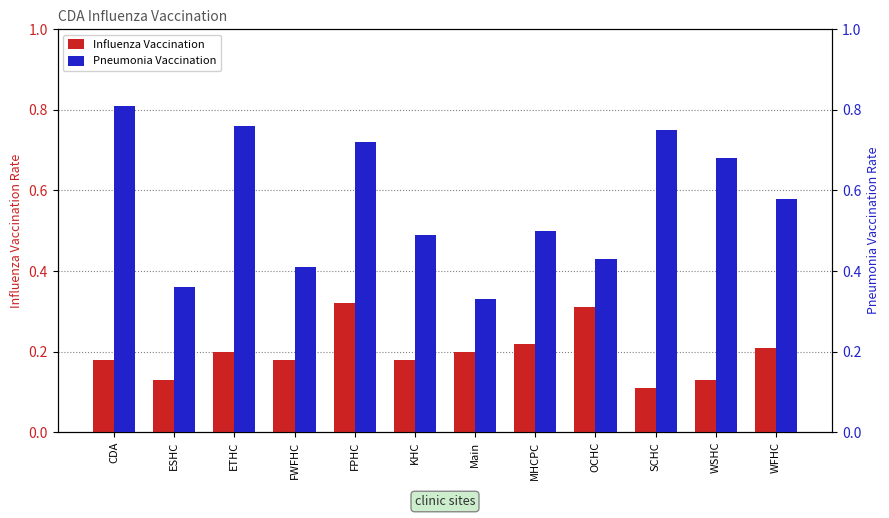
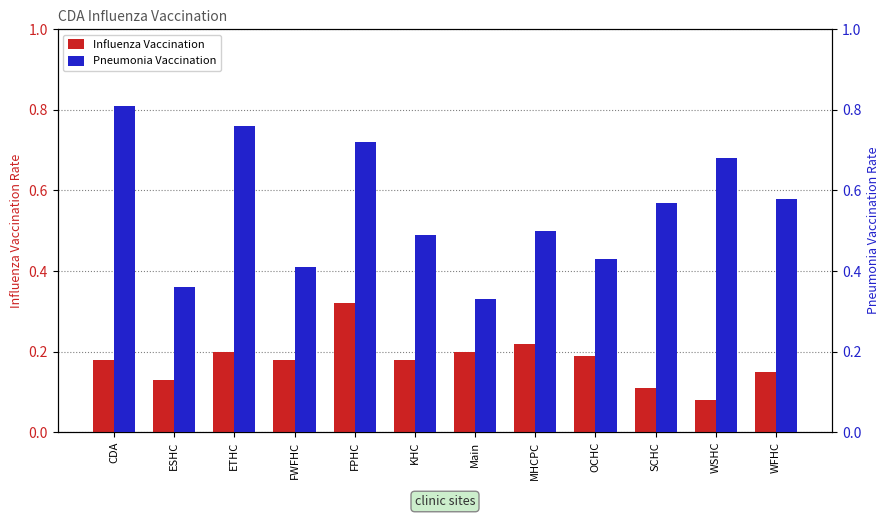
Influenza Vaccination, OCHC: 0.31 -> 0.19
Influenza Vaccination, WSHC: 0.13 -> 0.08
Influenza Vaccination, WFHC: 0.21 -> 0.15
Pneumonia Vaccination, SCHC: 0.75 -> 0.57
